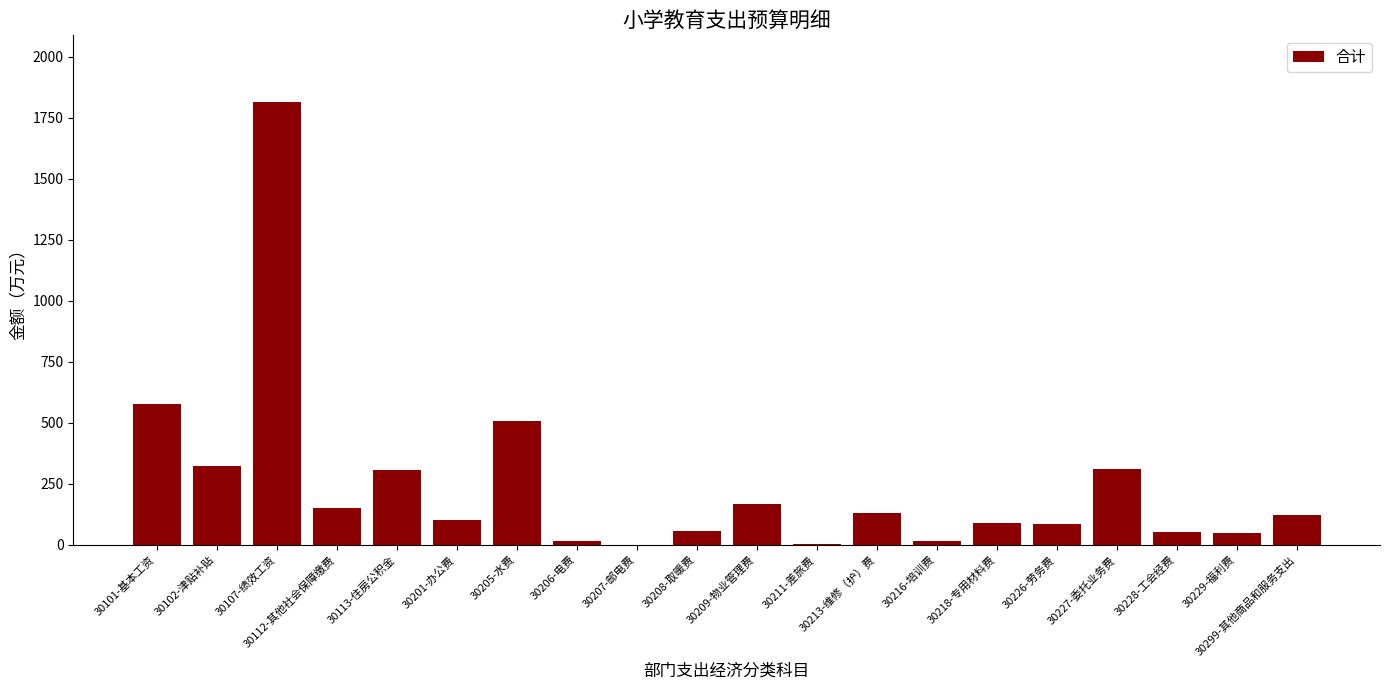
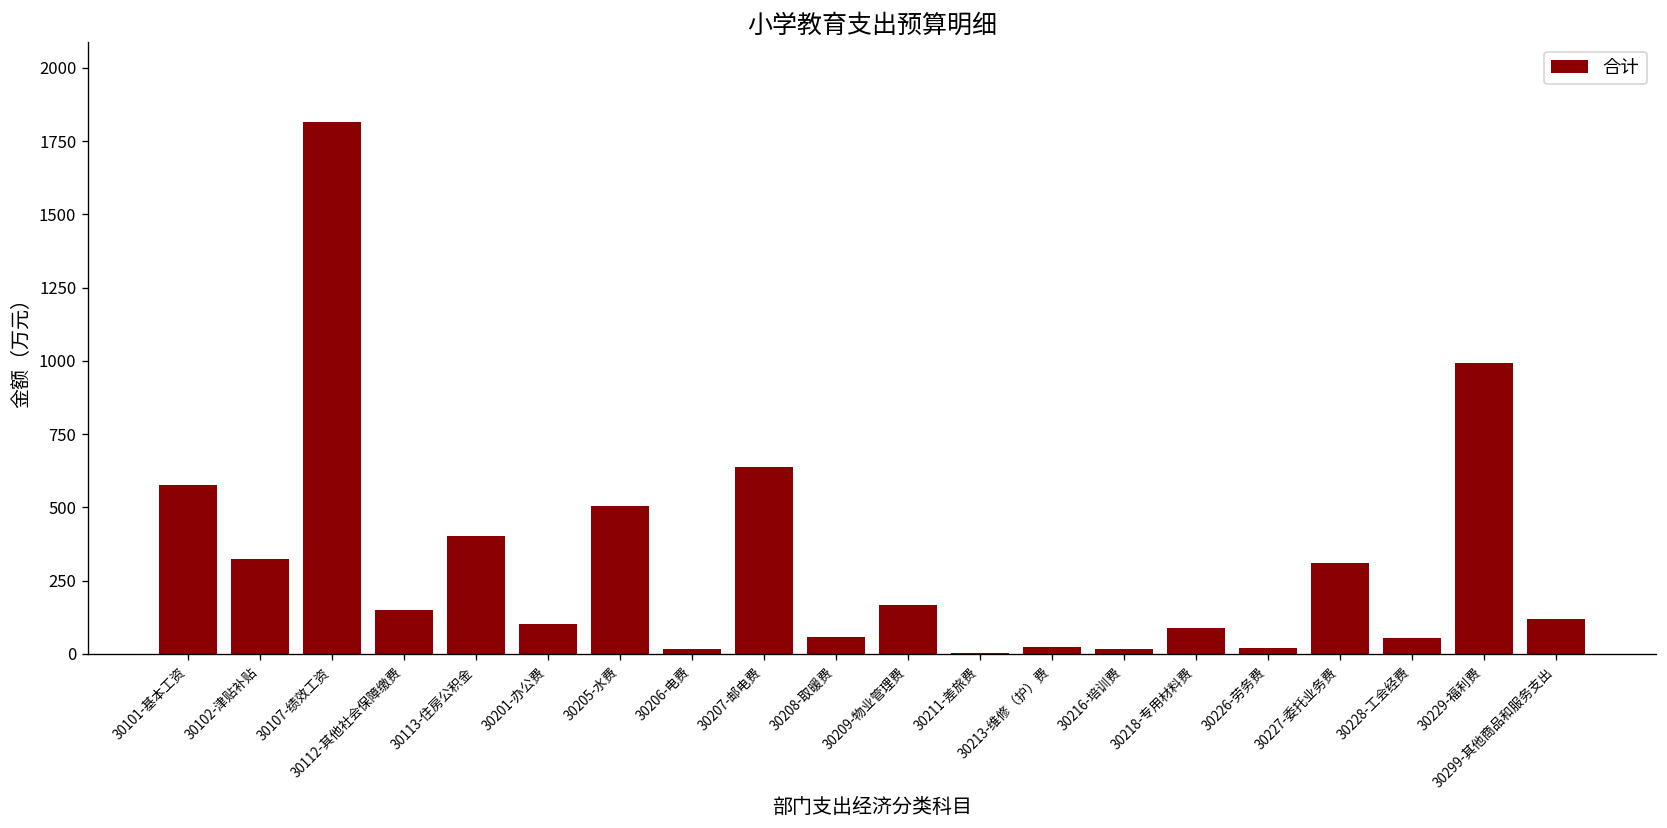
30113-住房公积金: 310 -> 400
30207-邮电费: 0 -> 640
30213-维修（护）费: 130 -> 20
30226-劳务费: 80 -> 20
30229-福利费: 50 -> 990
